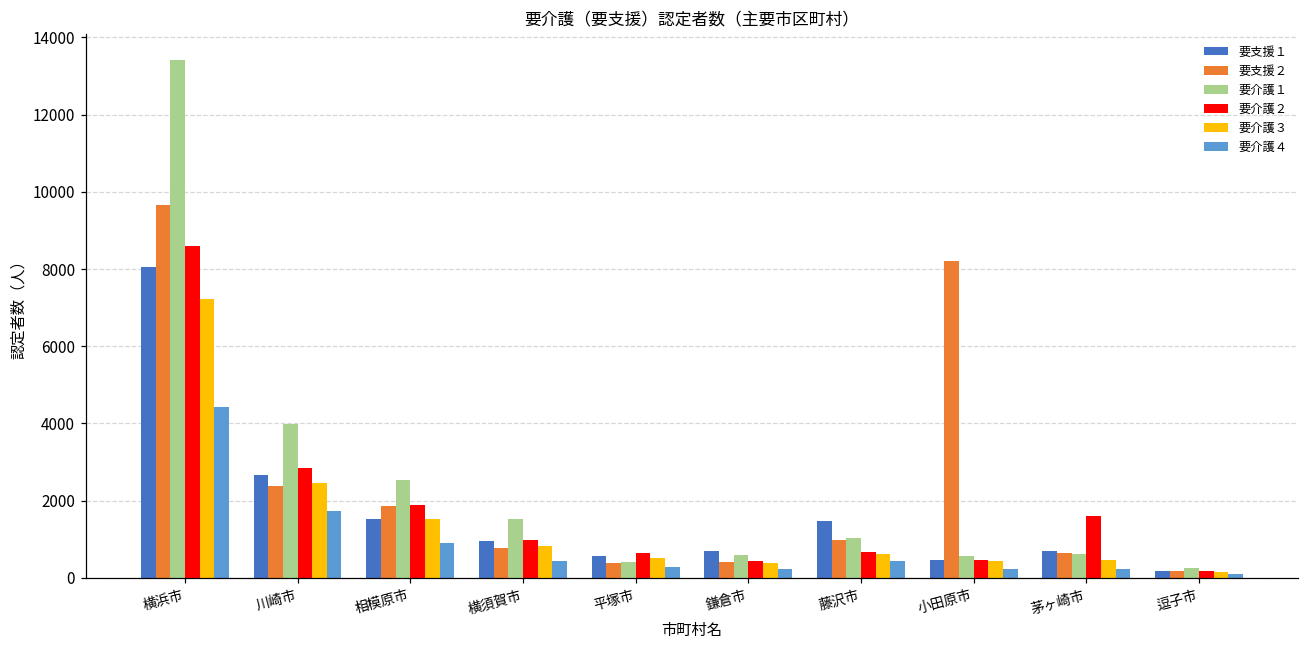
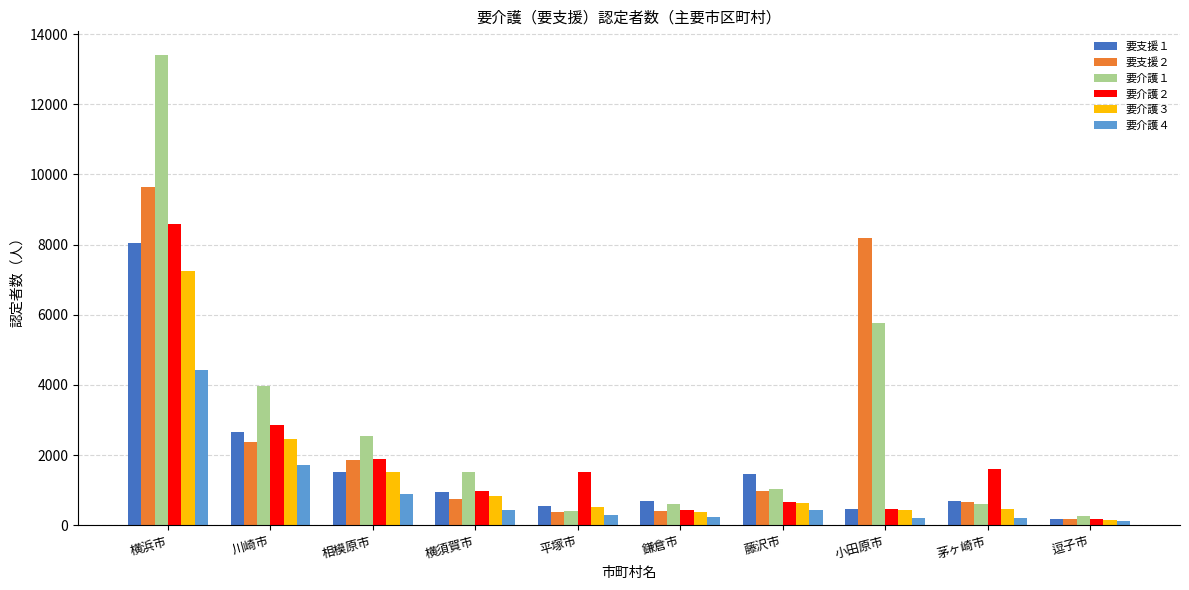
要介護２, 平塚市: 700 -> 1500
要介護１, 小田原市: 600 -> 5800
